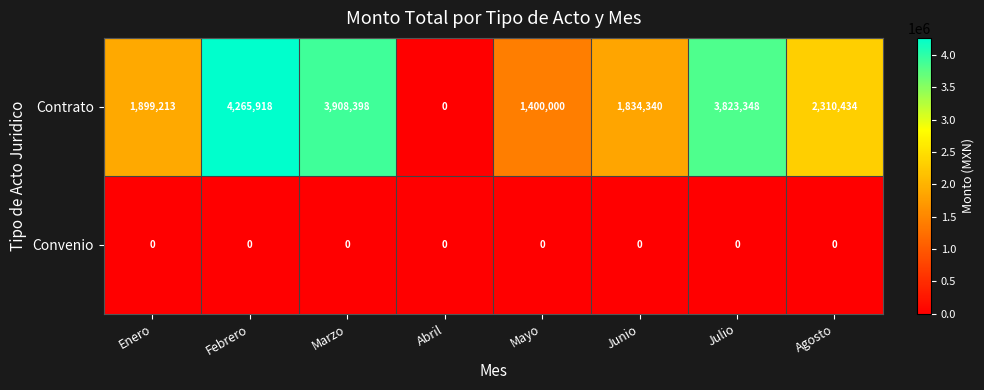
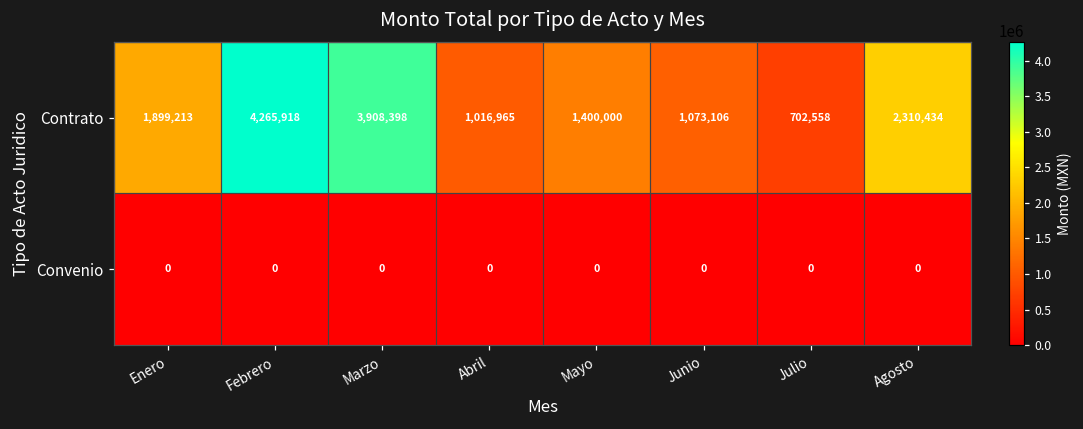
Contrato, Abril: 0 -> 1,016,965
Contrato, Junio: 1,834,340 -> 1,073,106
Contrato, Julio: 3,823,348 -> 702,558
